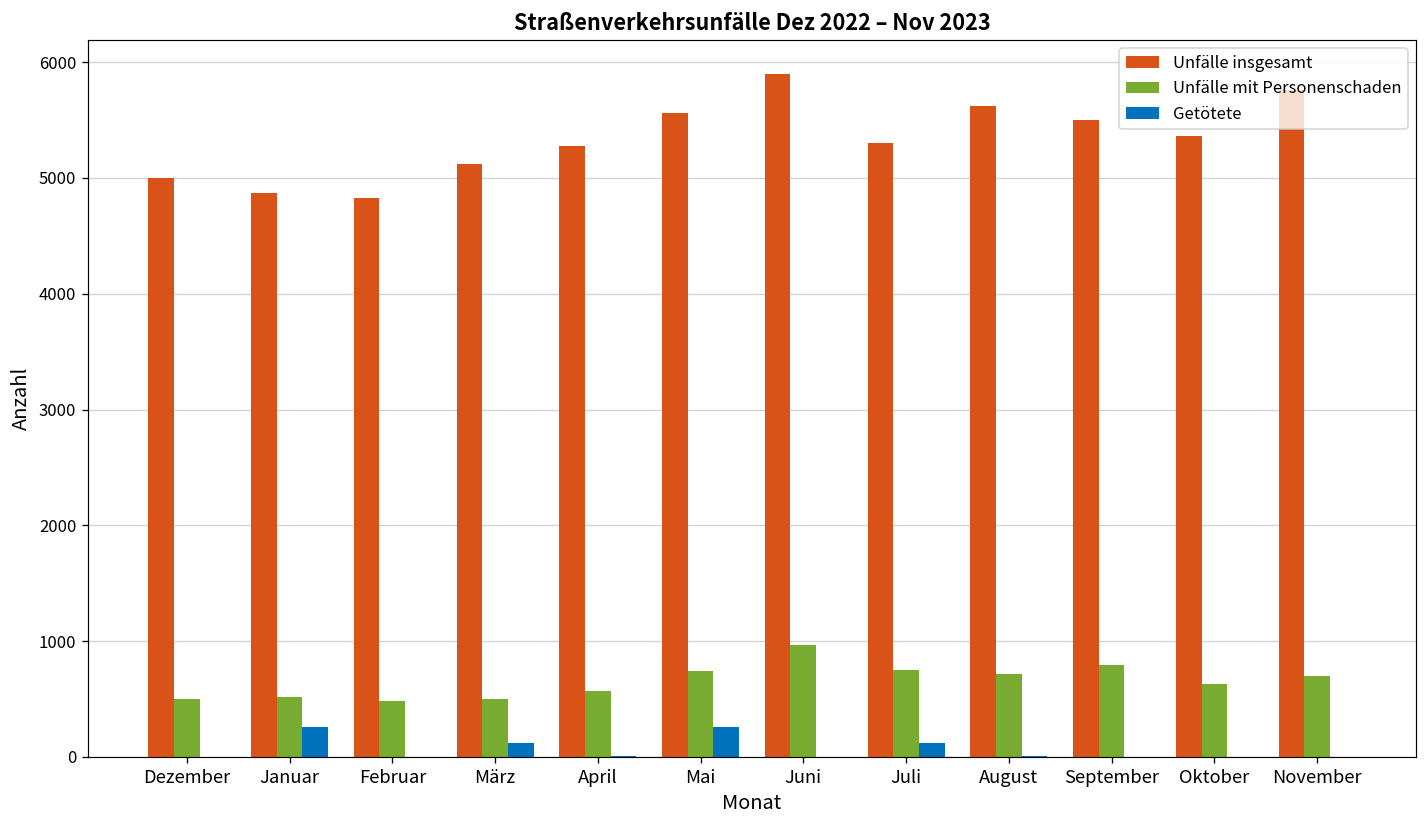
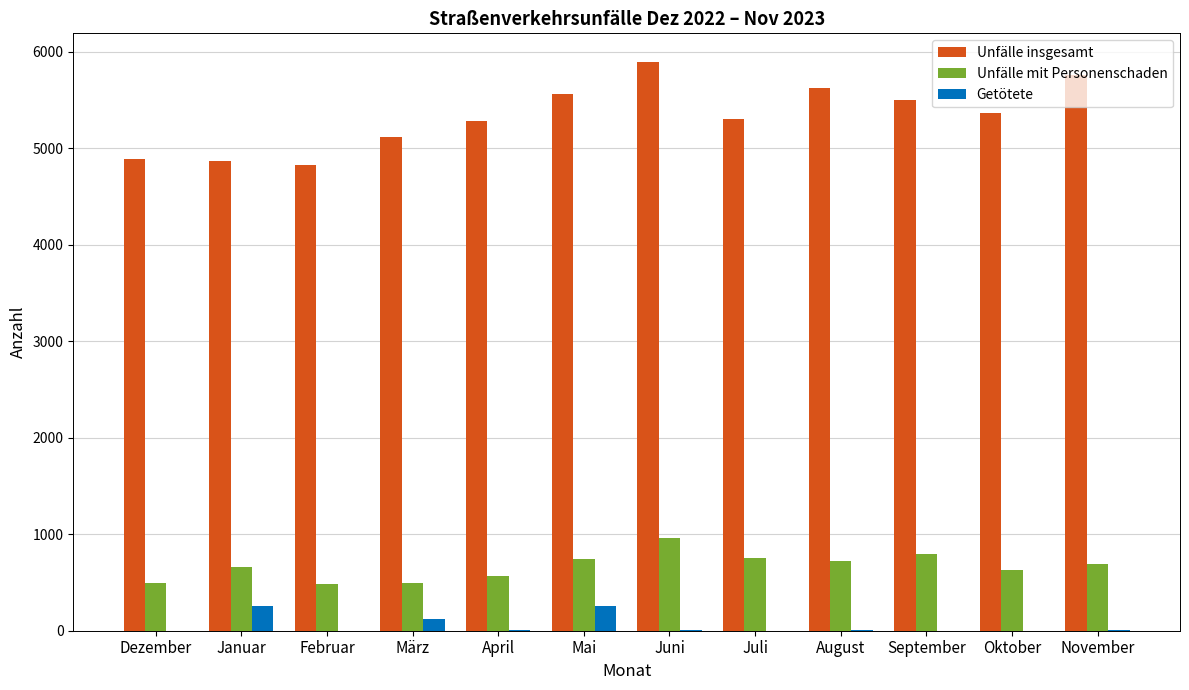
Unfälle insgesamt, Dezember: 5000 -> 4900
Unfälle mit Personenschaden, Januar: 500 -> 700
Getötete, Juli: 100 -> 0
